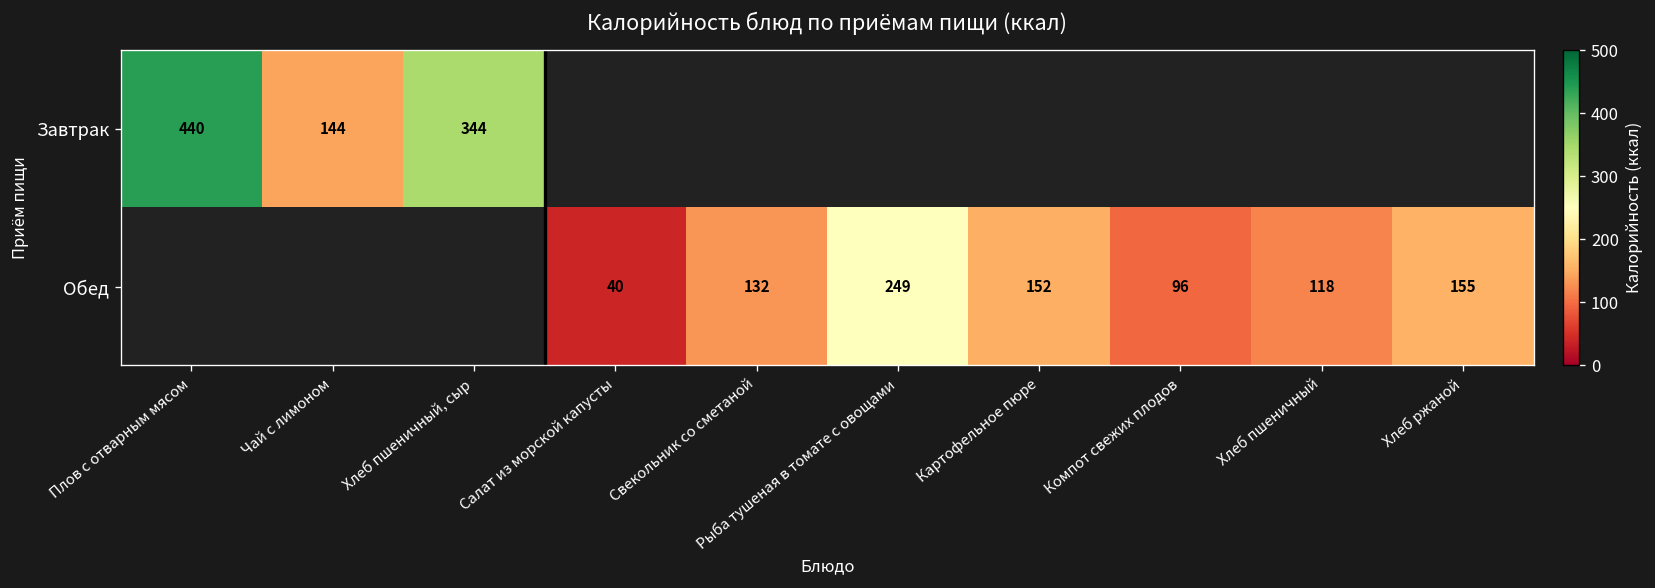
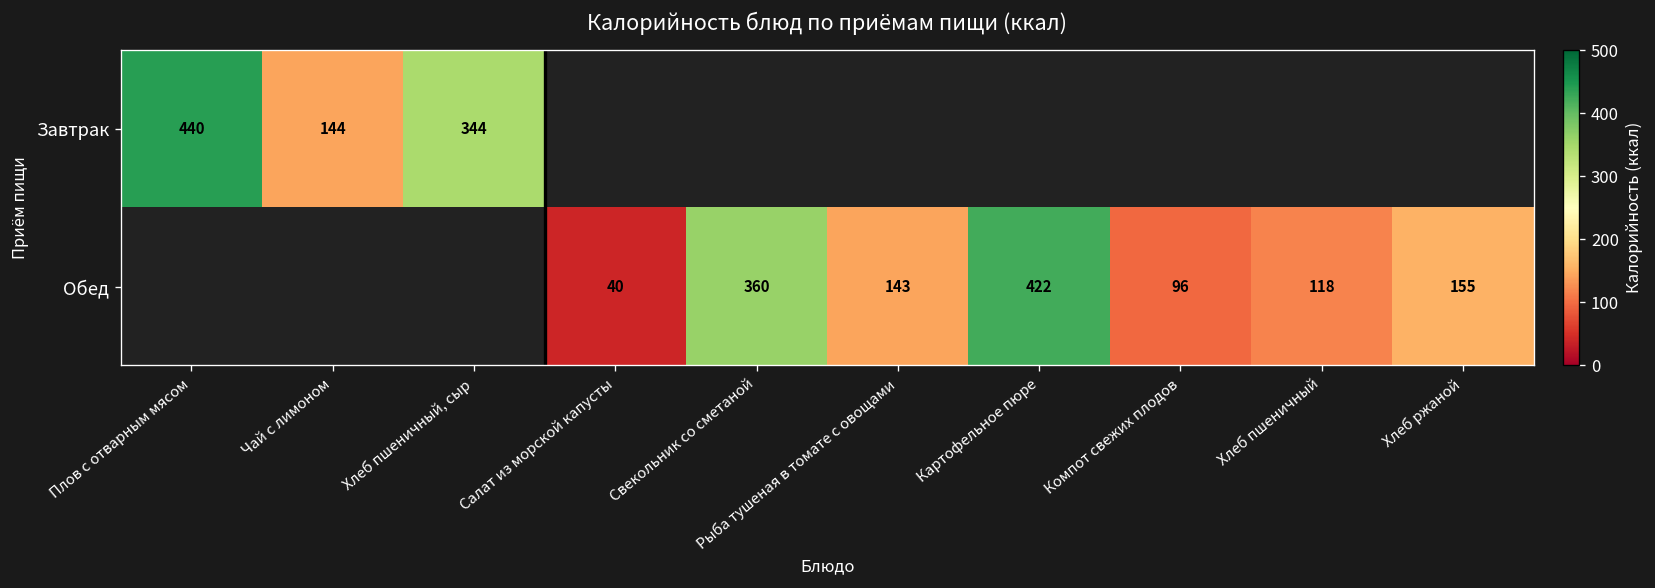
Обед, Свекольник со сметаной: 132 -> 360
Обед, Рыба тушеная в томате с овощами: 249 -> 143
Обед, Картофельное пюре: 152 -> 422
